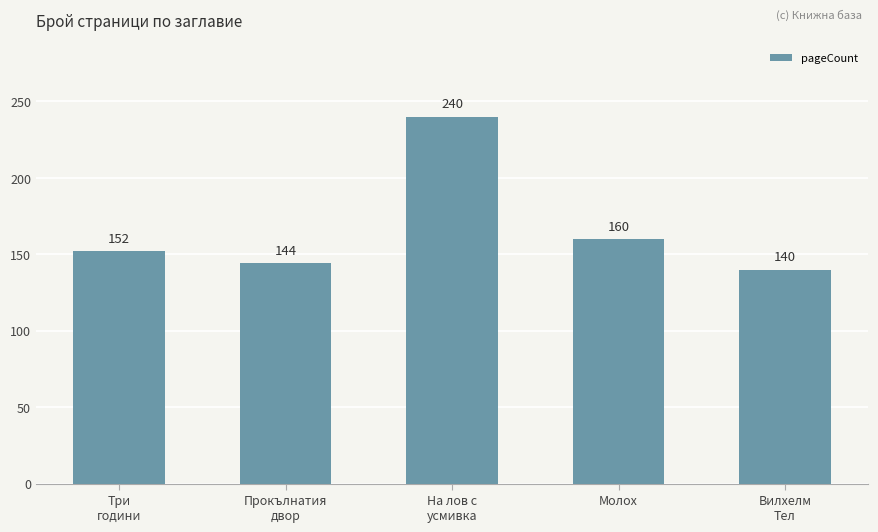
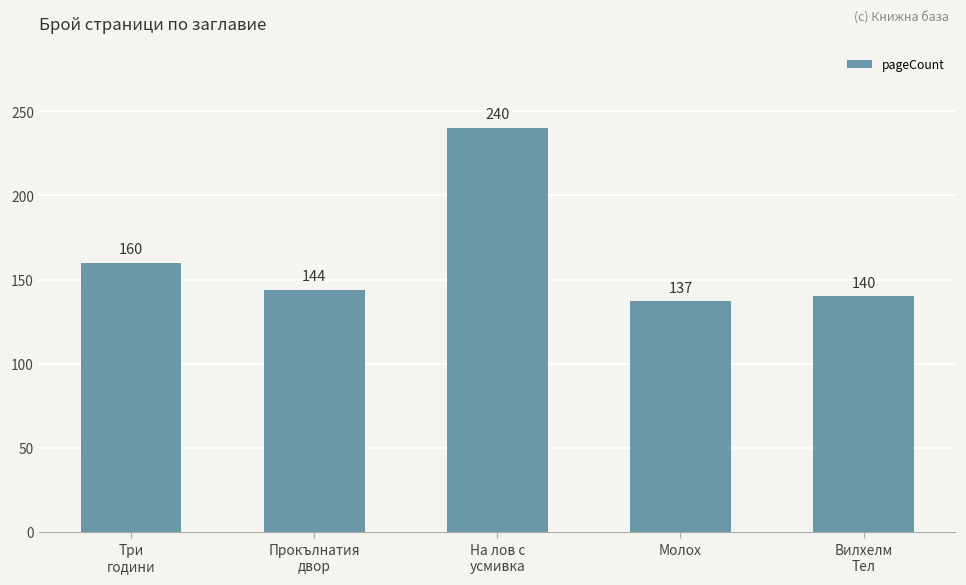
Три години: 152 -> 160
Молох: 160 -> 137
